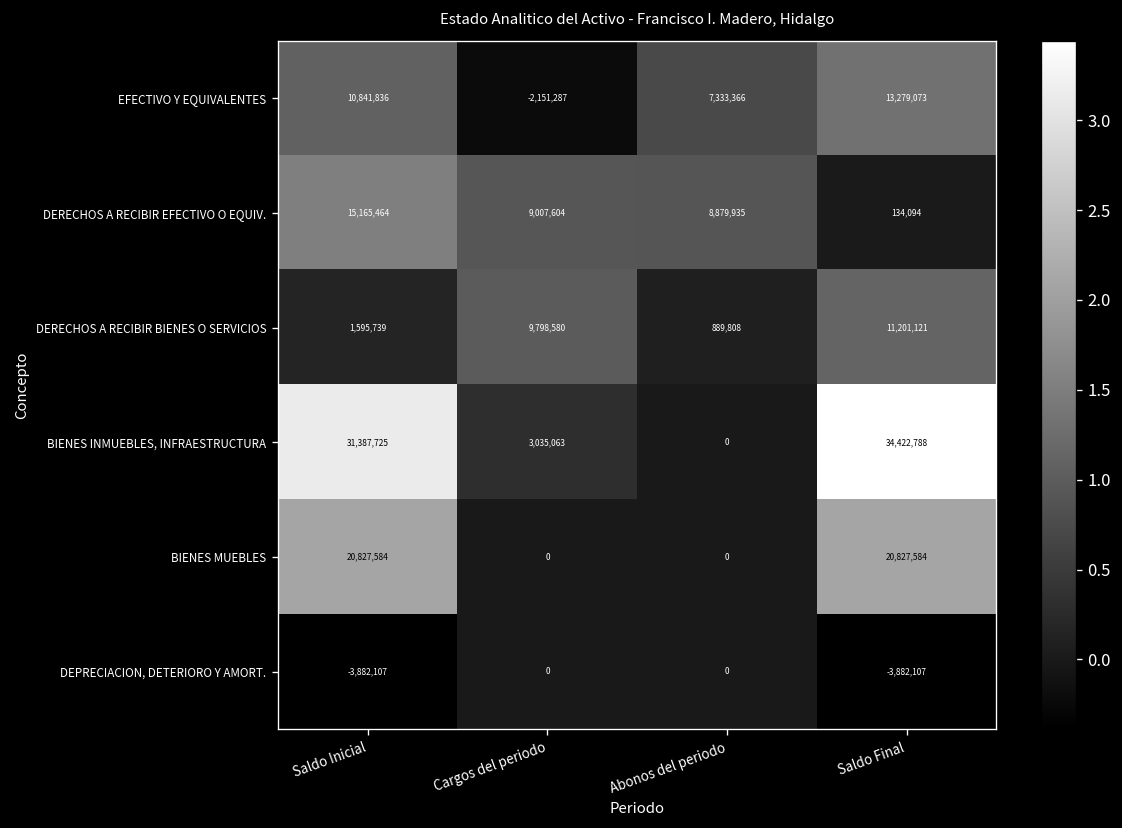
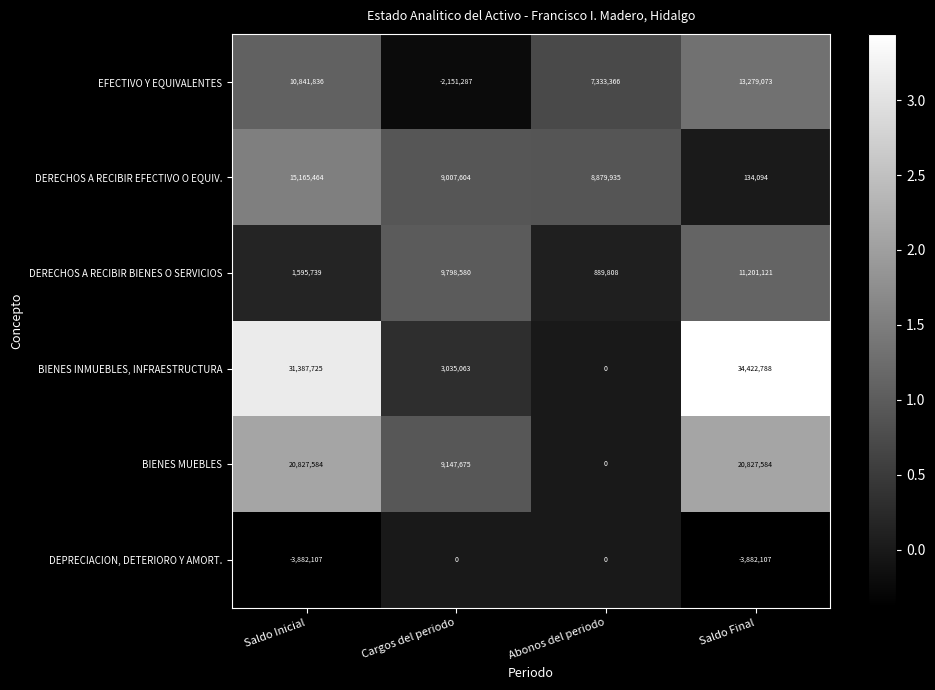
BIENES MUEBLES, Cargos del periodo: 0 -> 9,147,675
